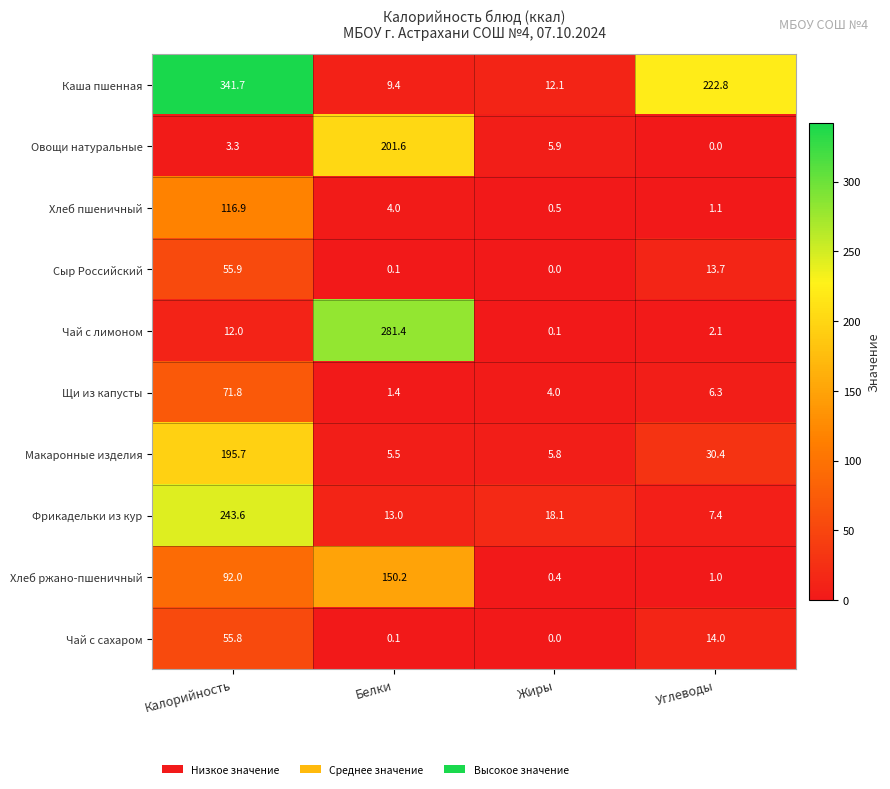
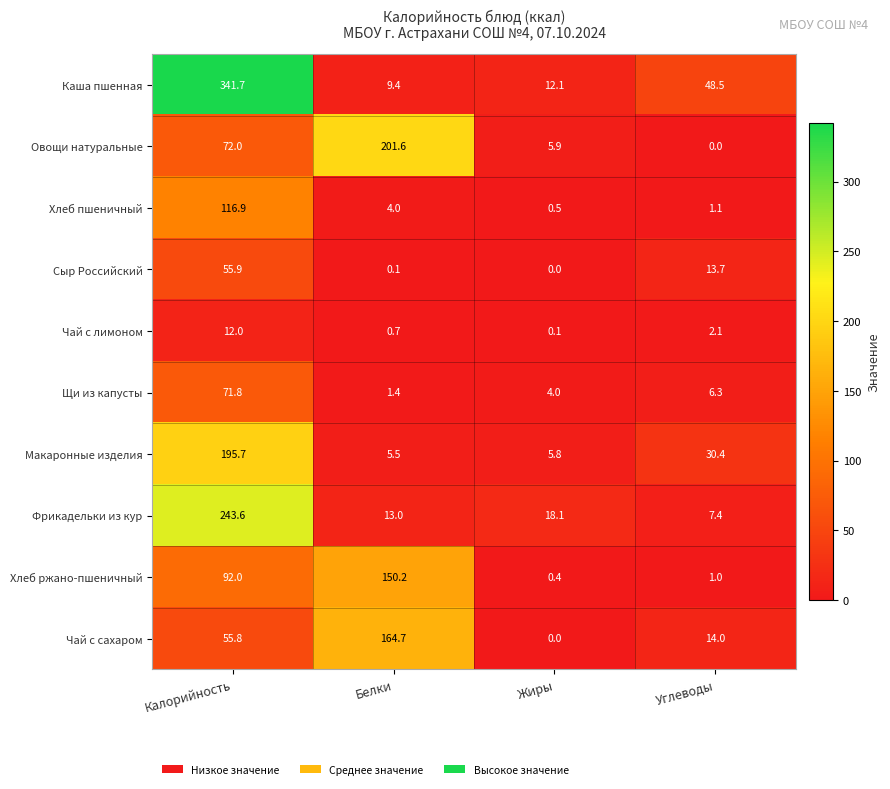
Каша пшенная, Углеводы: 222.8 -> 48.5
Овощи натуральные, Калорийность: 3.3 -> 72.0
Чай с лимоном, Белки: 281.4 -> 0.7
Чай с сахаром, Белки: 0.1 -> 164.7
